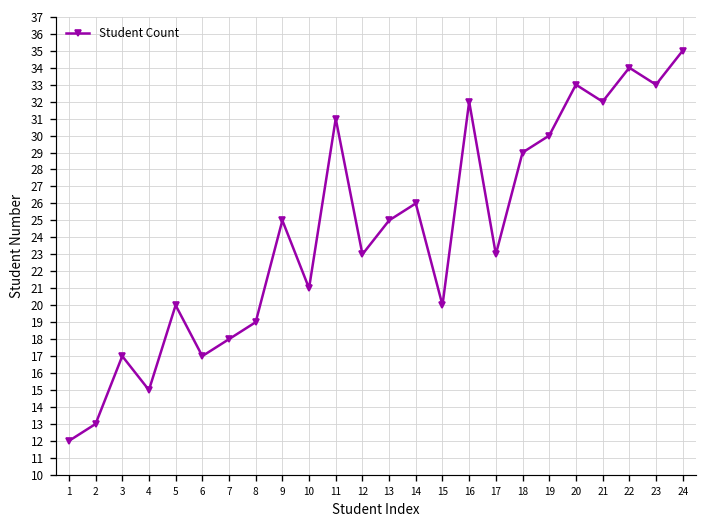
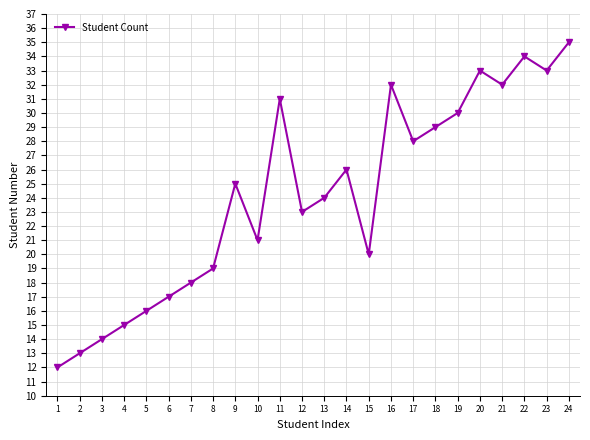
3: 17 -> 14
5: 20 -> 16
13: 25 -> 24
17: 23 -> 28
